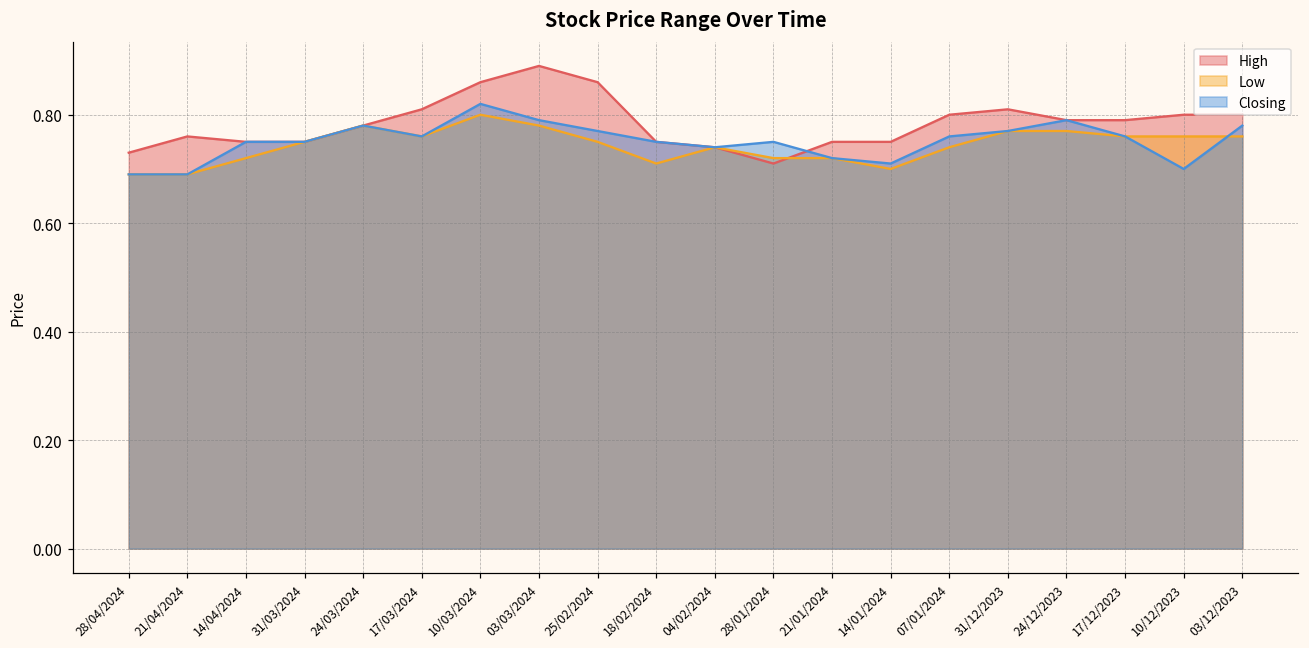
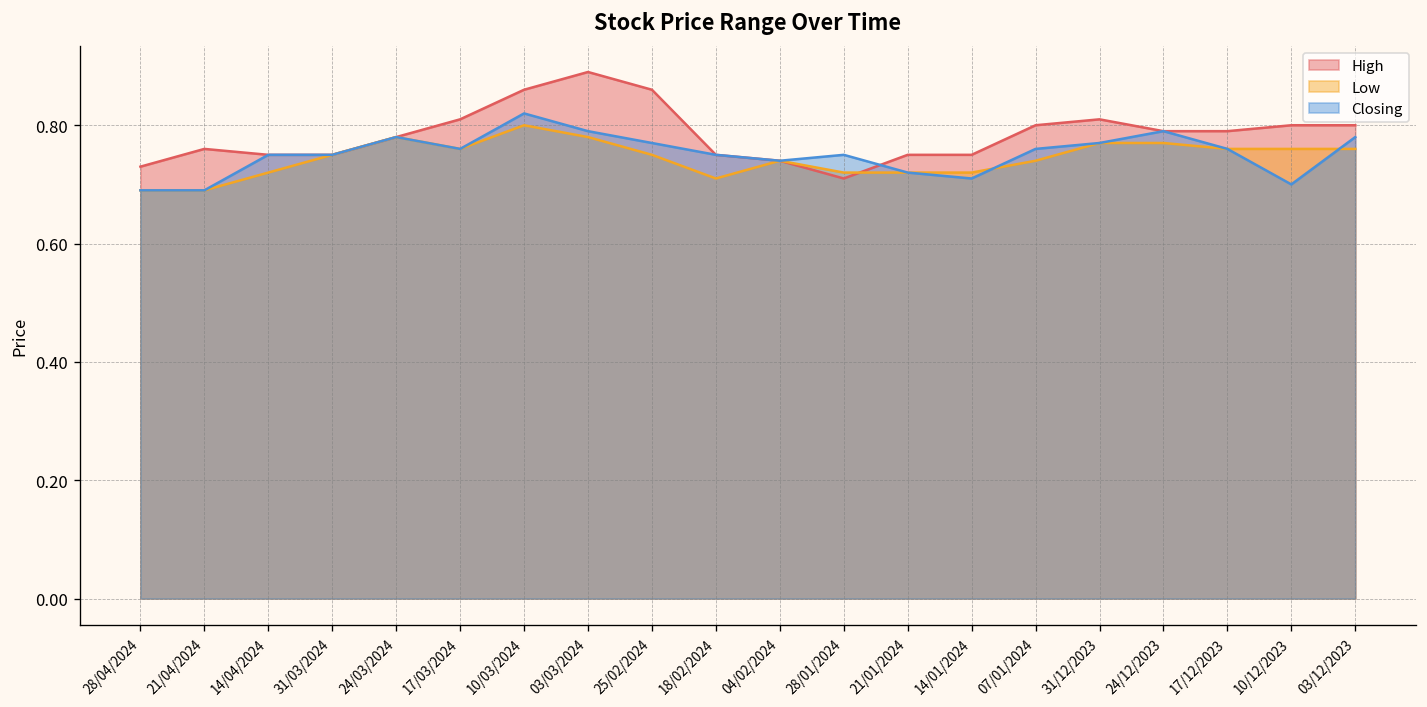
Low, 14/01/2024: 0.70 -> 0.72
